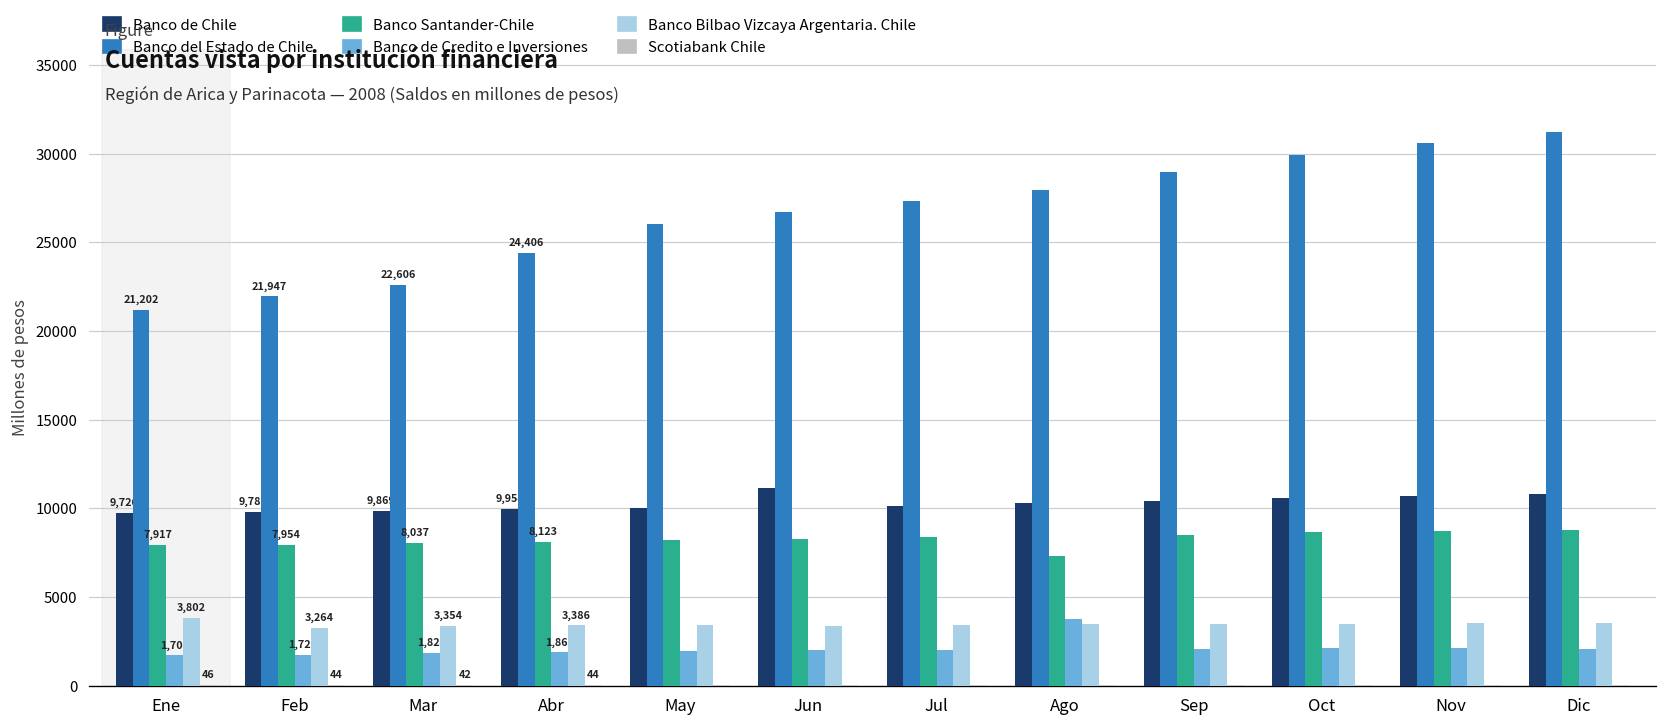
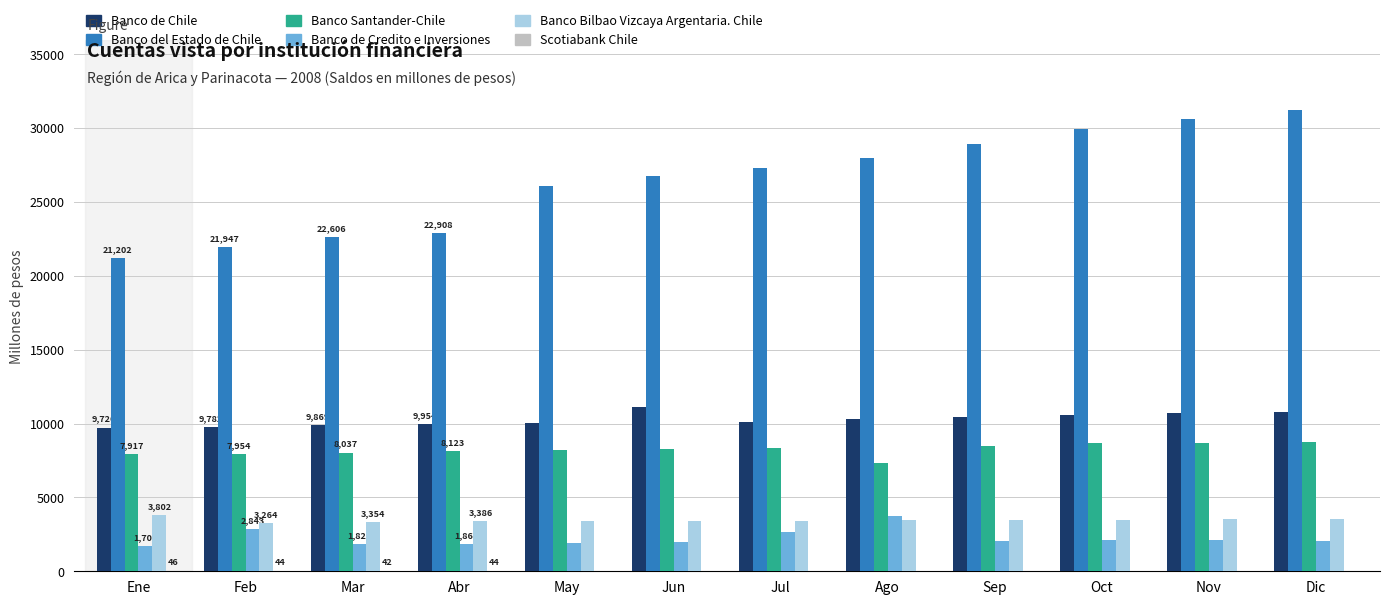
Banco de Credito e Inversiones, Feb: 1,722 -> 2,843
Banco del Estado de Chile, Abr: 24,406 -> 22,908
Banco de Credito e Inversiones, Jul: 2000 -> 2700
